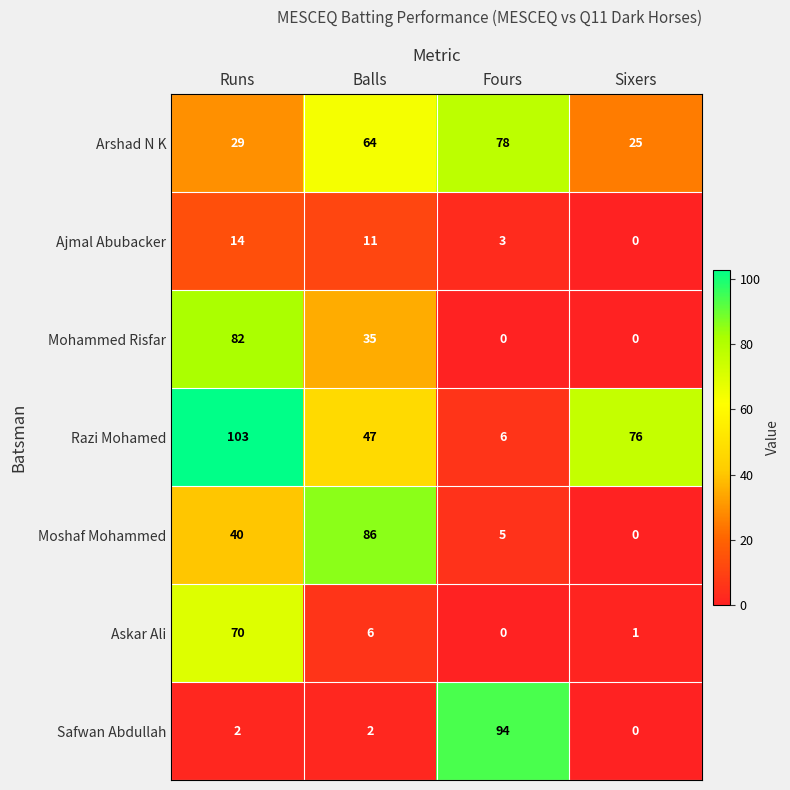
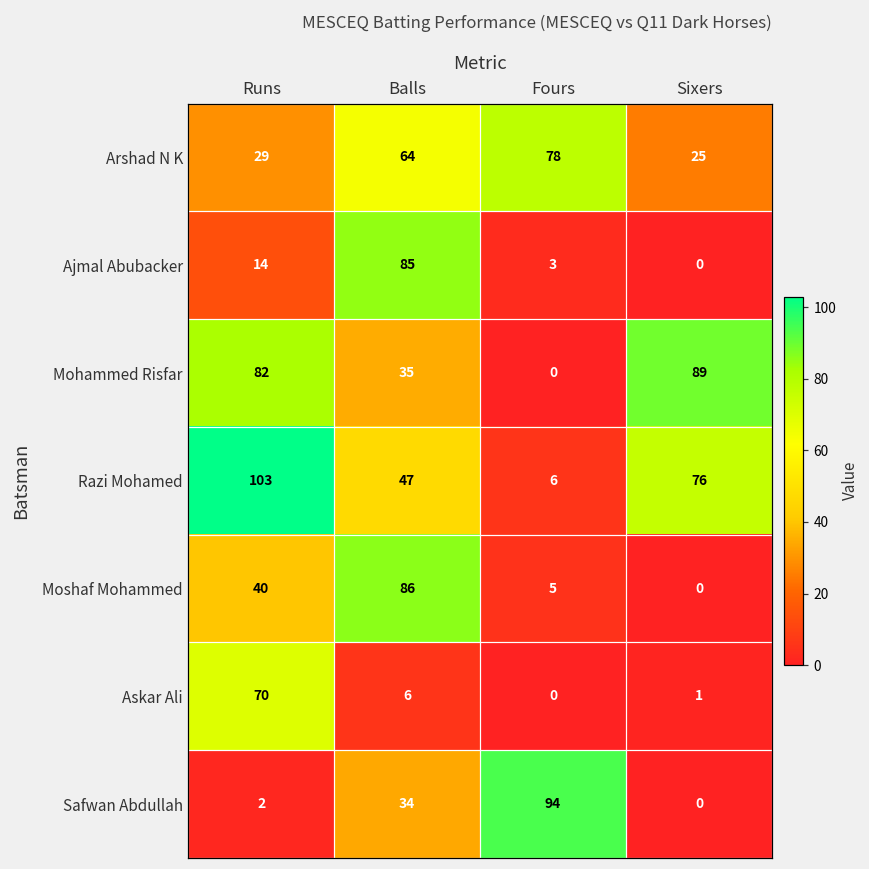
Ajmal Abubacker, Balls: 11 -> 85
Mohammed Risfar, Sixers: 0 -> 89
Safwan Abdullah, Balls: 2 -> 34
